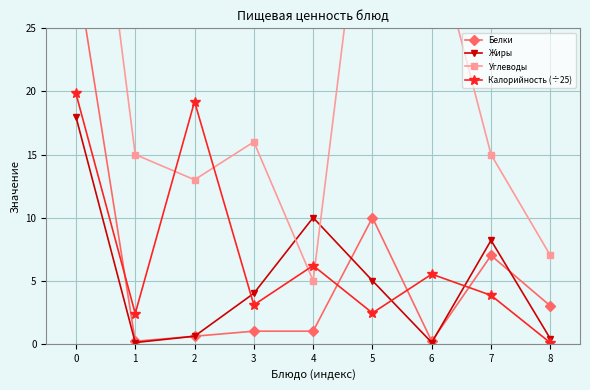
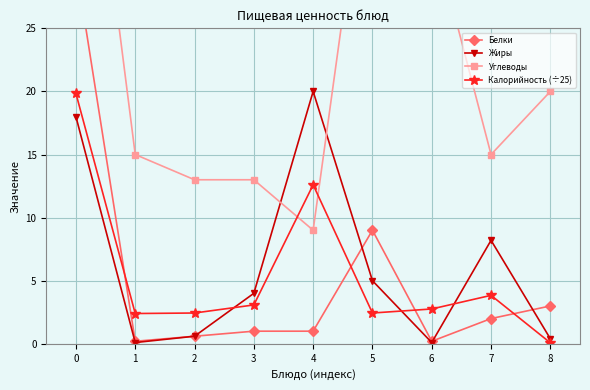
Калорийность (÷25), 2: 19.2 -> 2.4
Углеводы, 3: 16 -> 13
Жиры, 4: 10 -> 20
Углеводы, 4: 5 -> 9
Калорийность (÷25), 4: 6.2 -> 12.6
Белки, 5: 10 -> 9
Калорийность (÷25), 6: 5.5 -> 2.8
Белки, 7: 7 -> 2
Углеводы, 8: 7 -> 20
